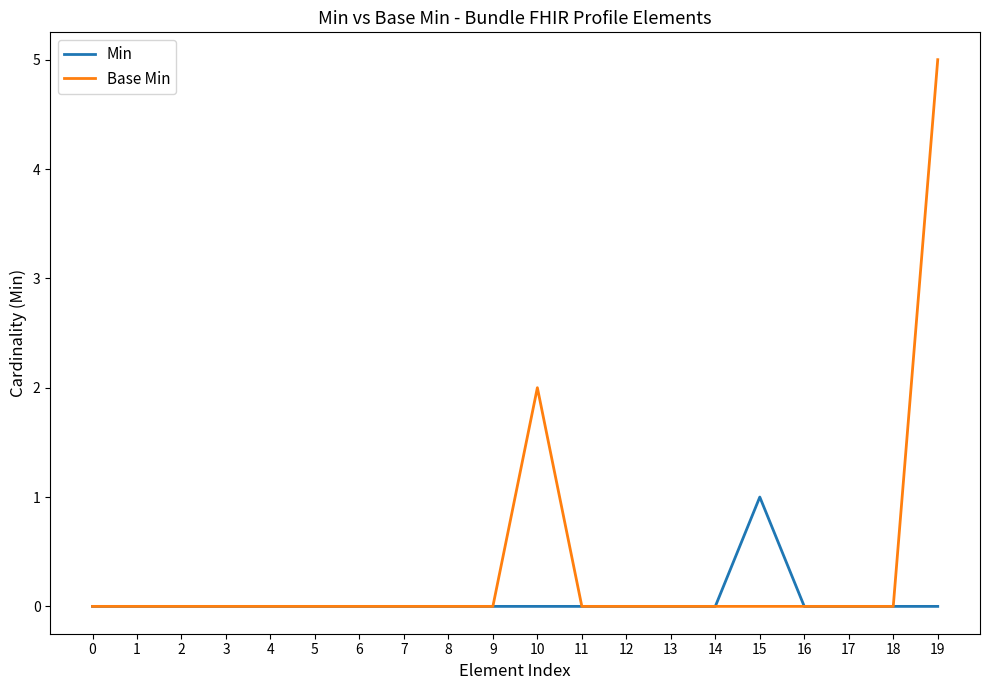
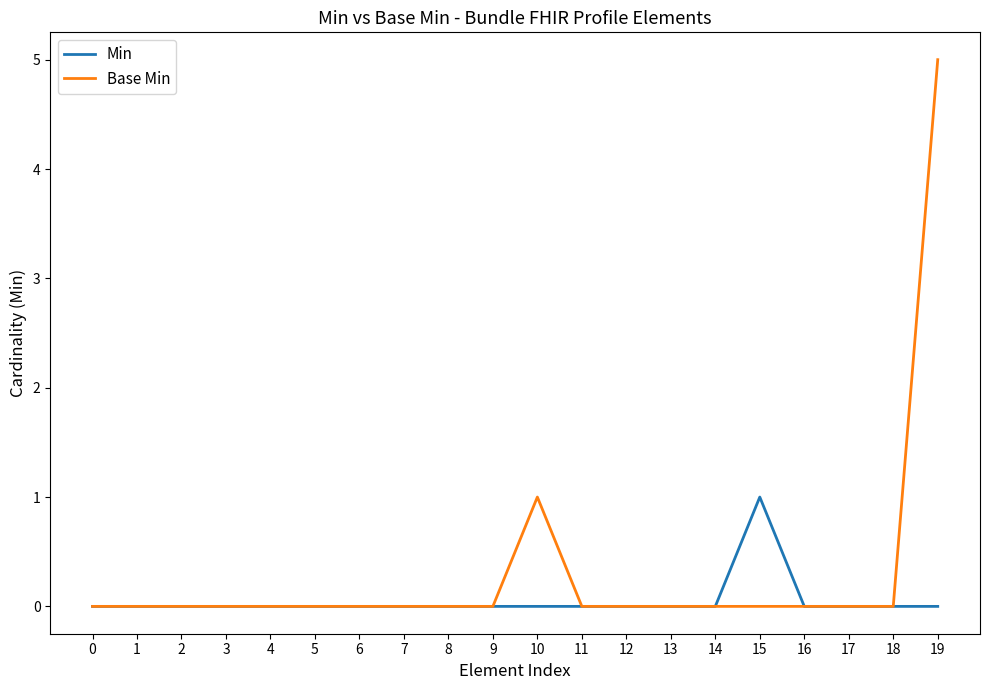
Base Min, 10: 2 -> 1
